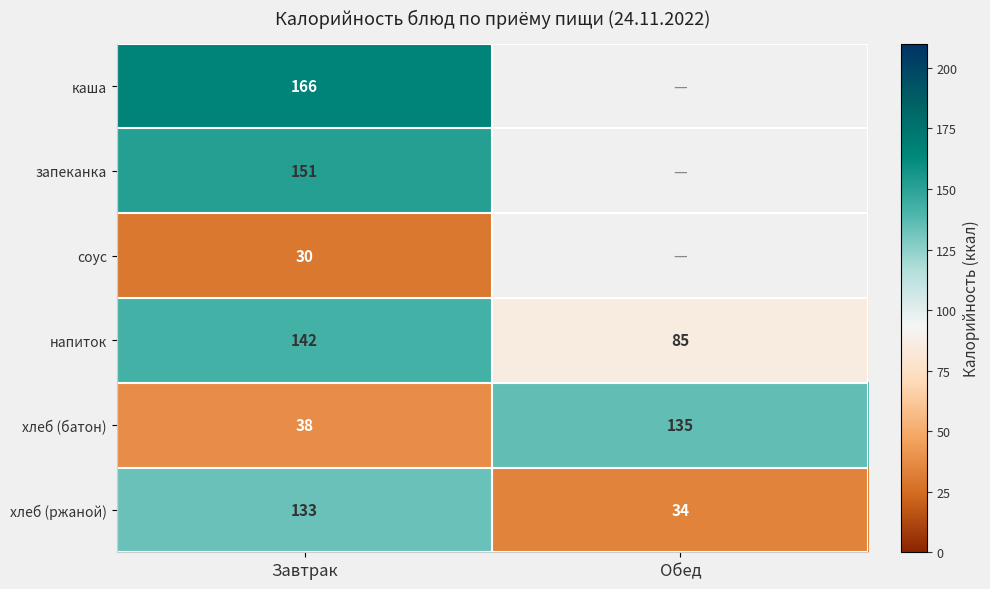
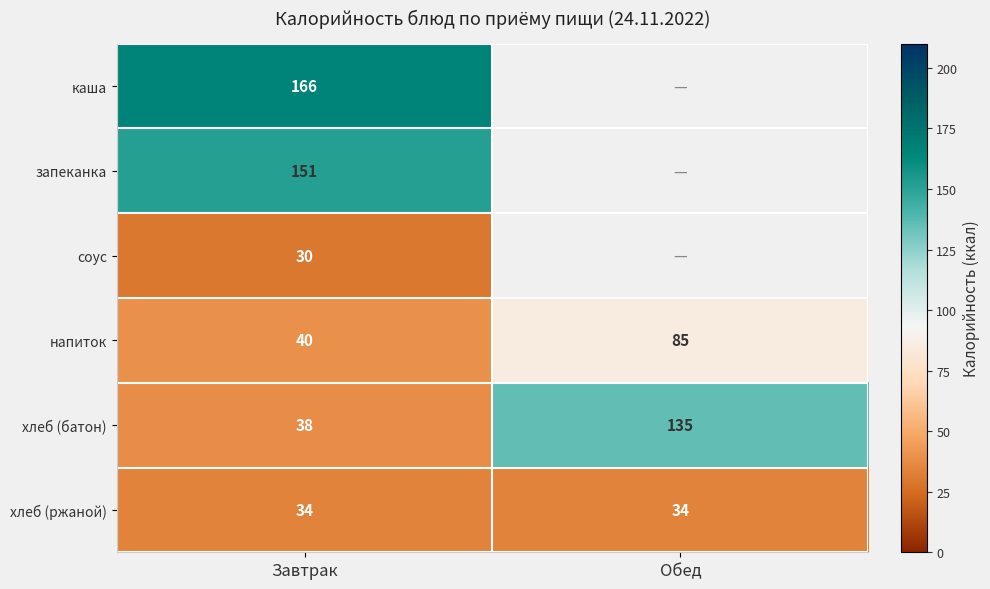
напиток, Завтрак: 142 -> 40
хлеб (ржаной), Завтрак: 133 -> 34
